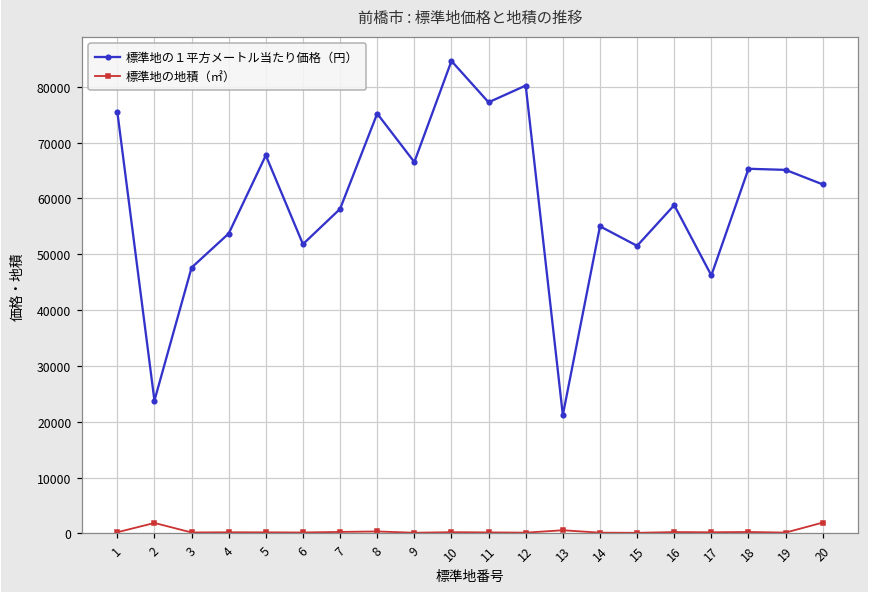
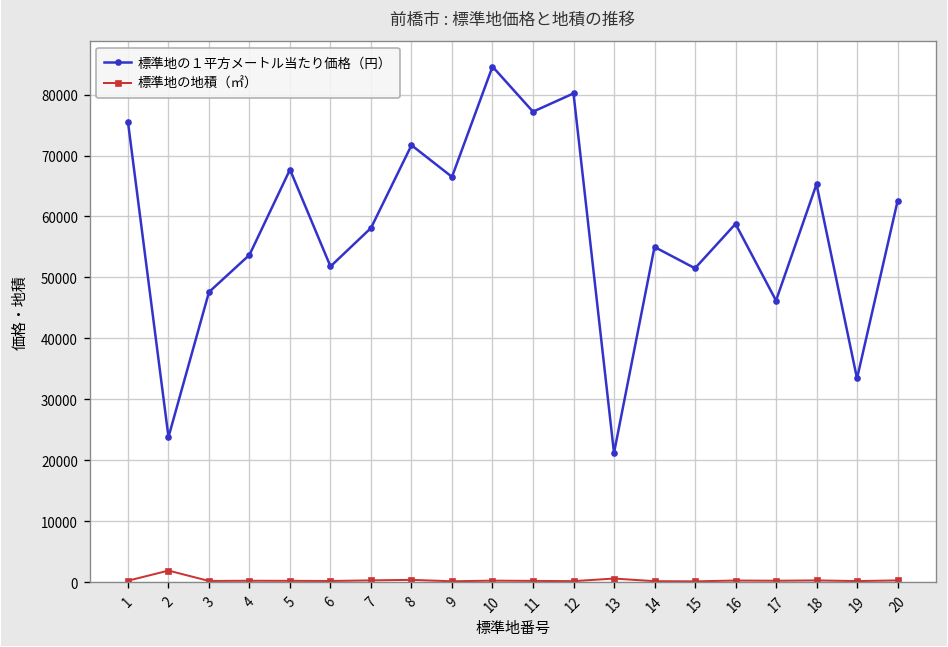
標準地の１平方メートル当たり価格（円）, 8: 75000 -> 72000
標準地の１平方メートル当たり価格（円）, 19: 65000 -> 33000
標準地の地積（㎡）, 20: 2000 -> 0
